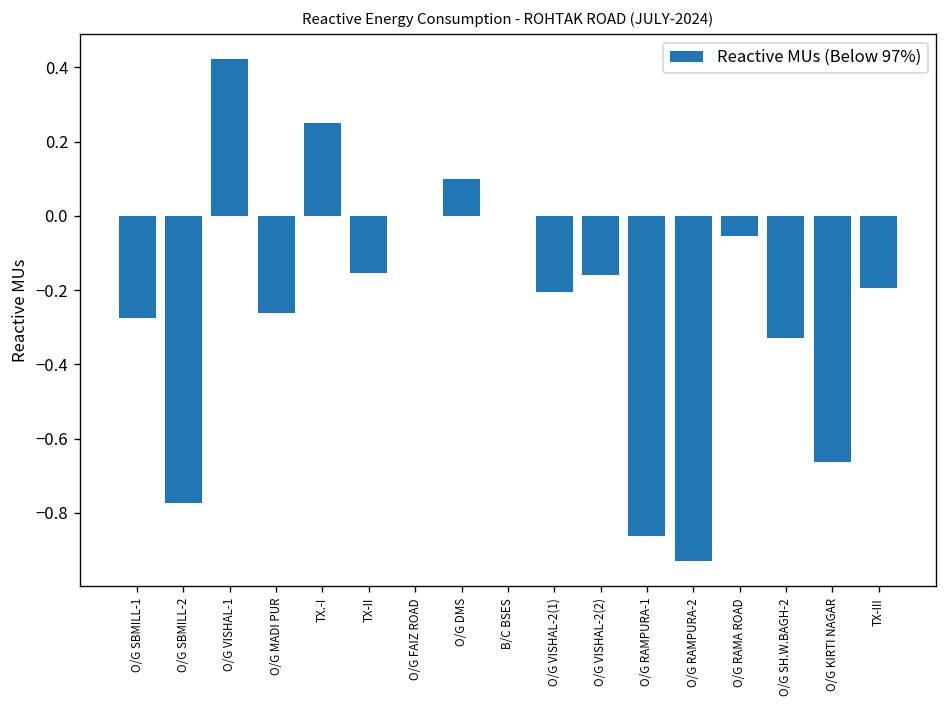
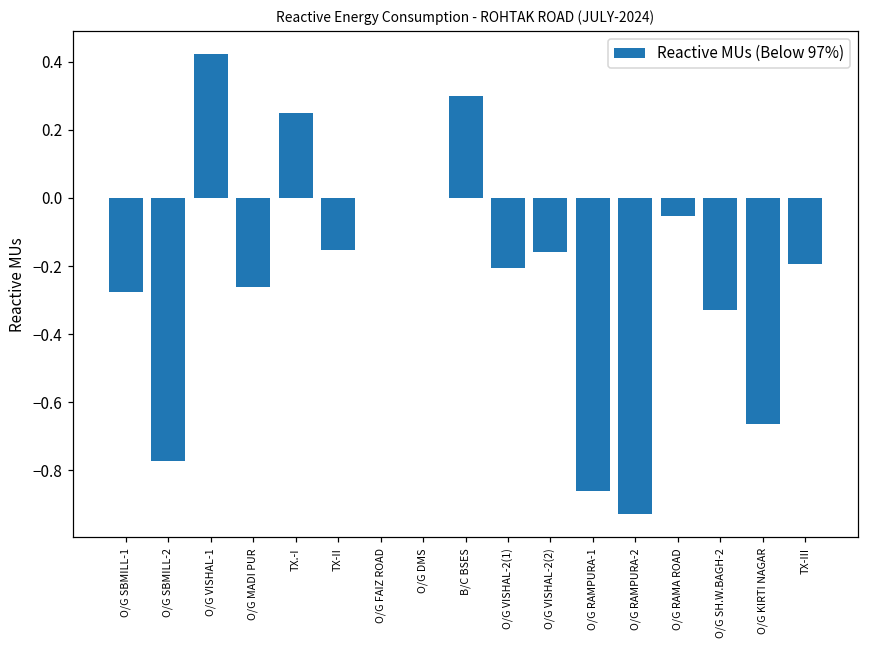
O/G DMS: 0.1 -> 0.0
B/C BSES: 0.0 -> 0.3
